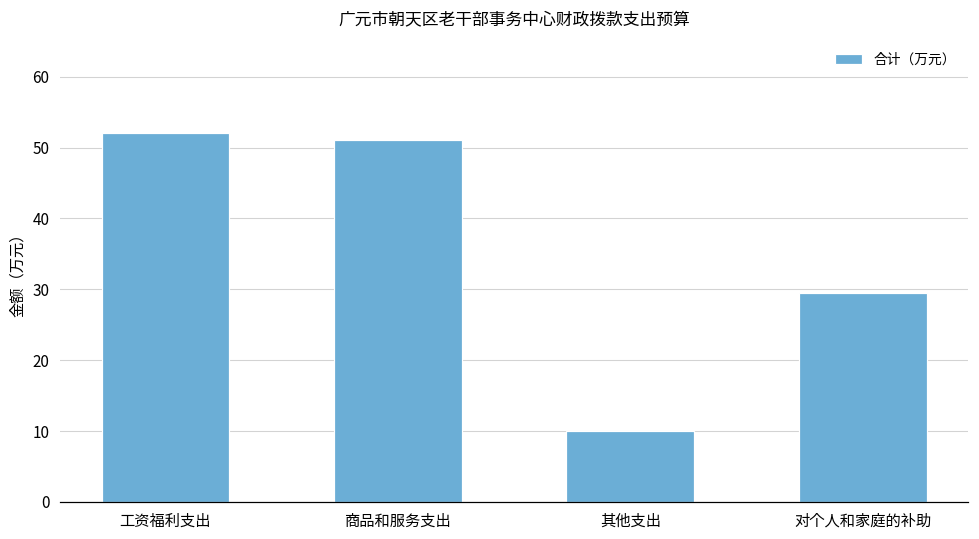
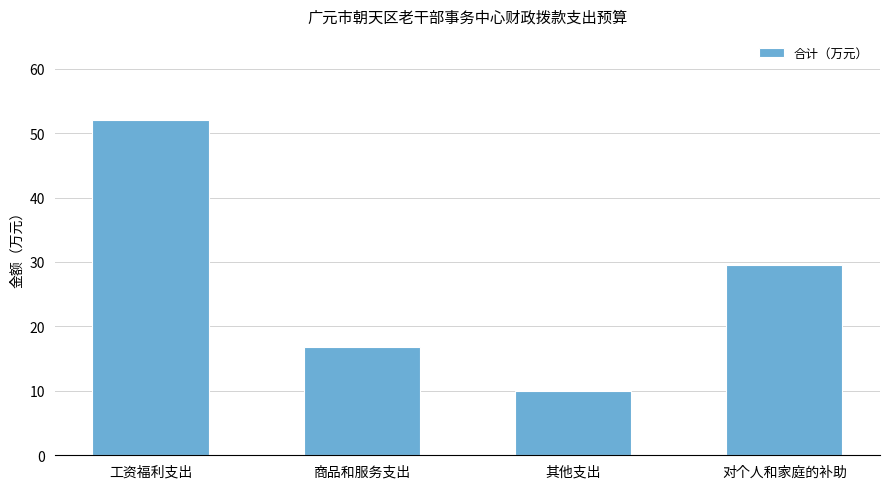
商品和服务支出: 51 -> 17
